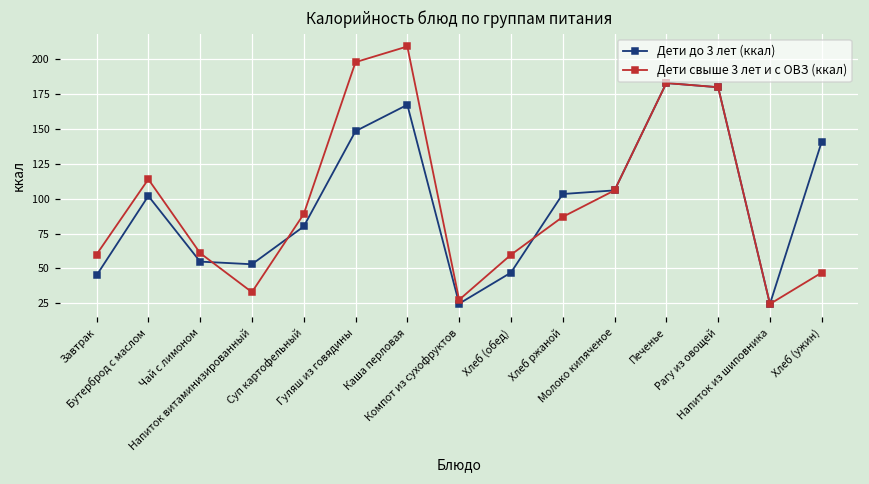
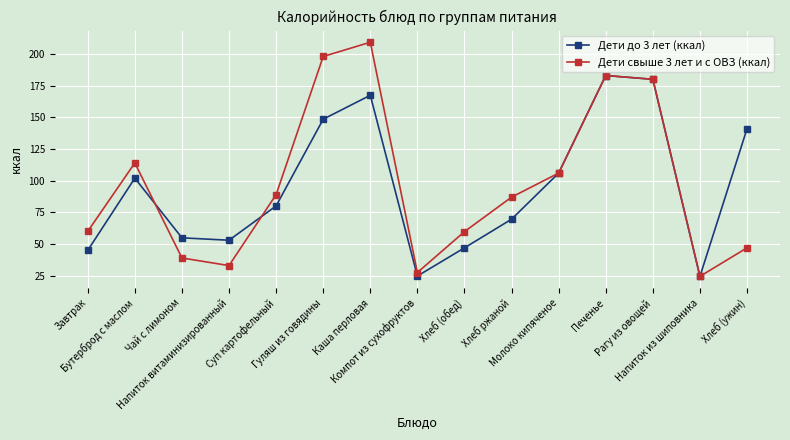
Дети свыше 3 лет и с ОВЗ (ккал), Чай с лимоном: 61 -> 39
Дети до 3 лет (ккал), Хлеб ржаной: 103 -> 70
